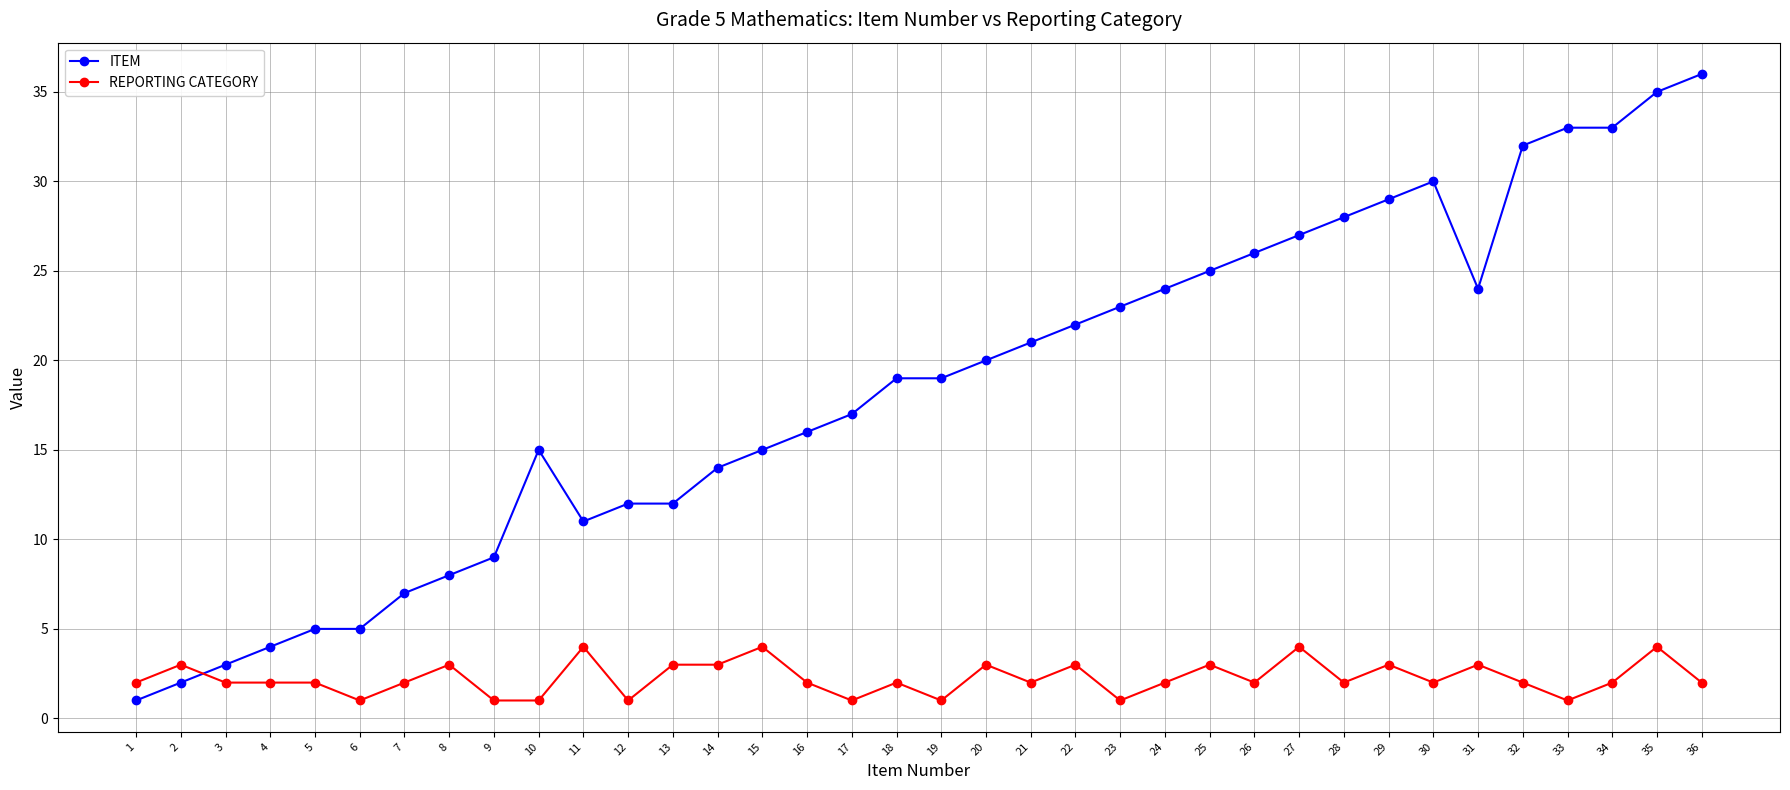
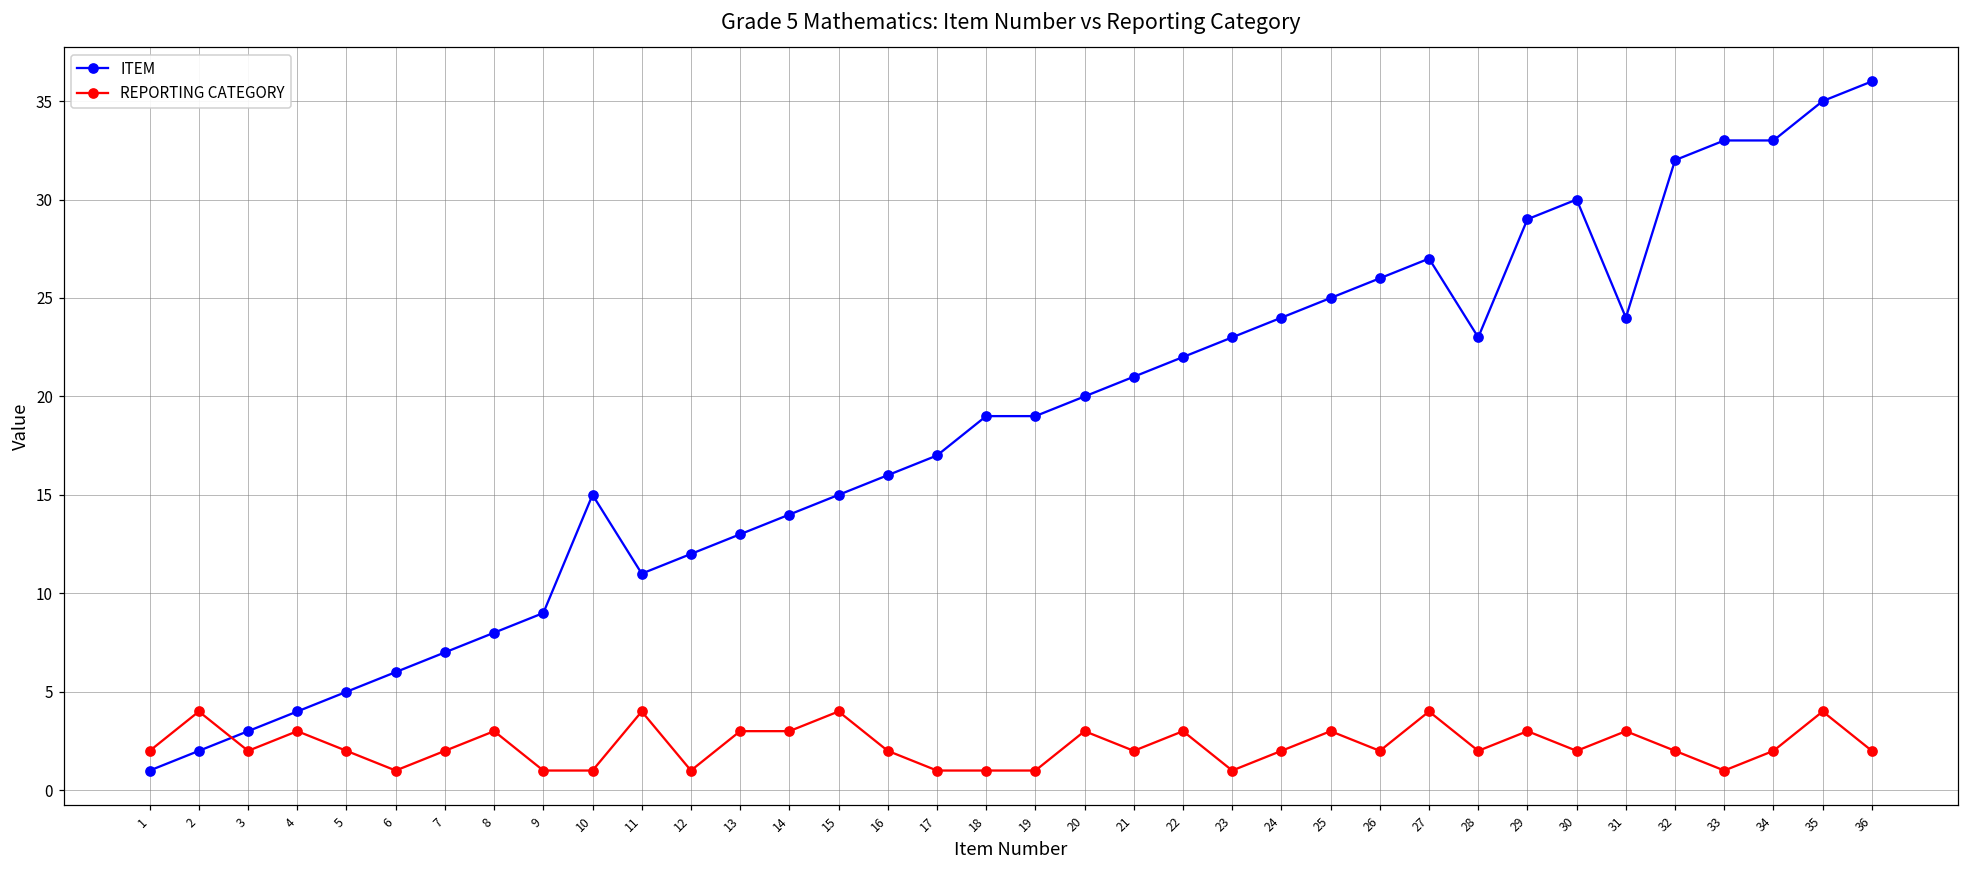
REPORTING CATEGORY, 2: 3 -> 4
REPORTING CATEGORY, 4: 2 -> 3
ITEM, 6: 5 -> 6
ITEM, 13: 12 -> 13
REPORTING CATEGORY, 18: 2 -> 1
ITEM, 28: 28 -> 23
